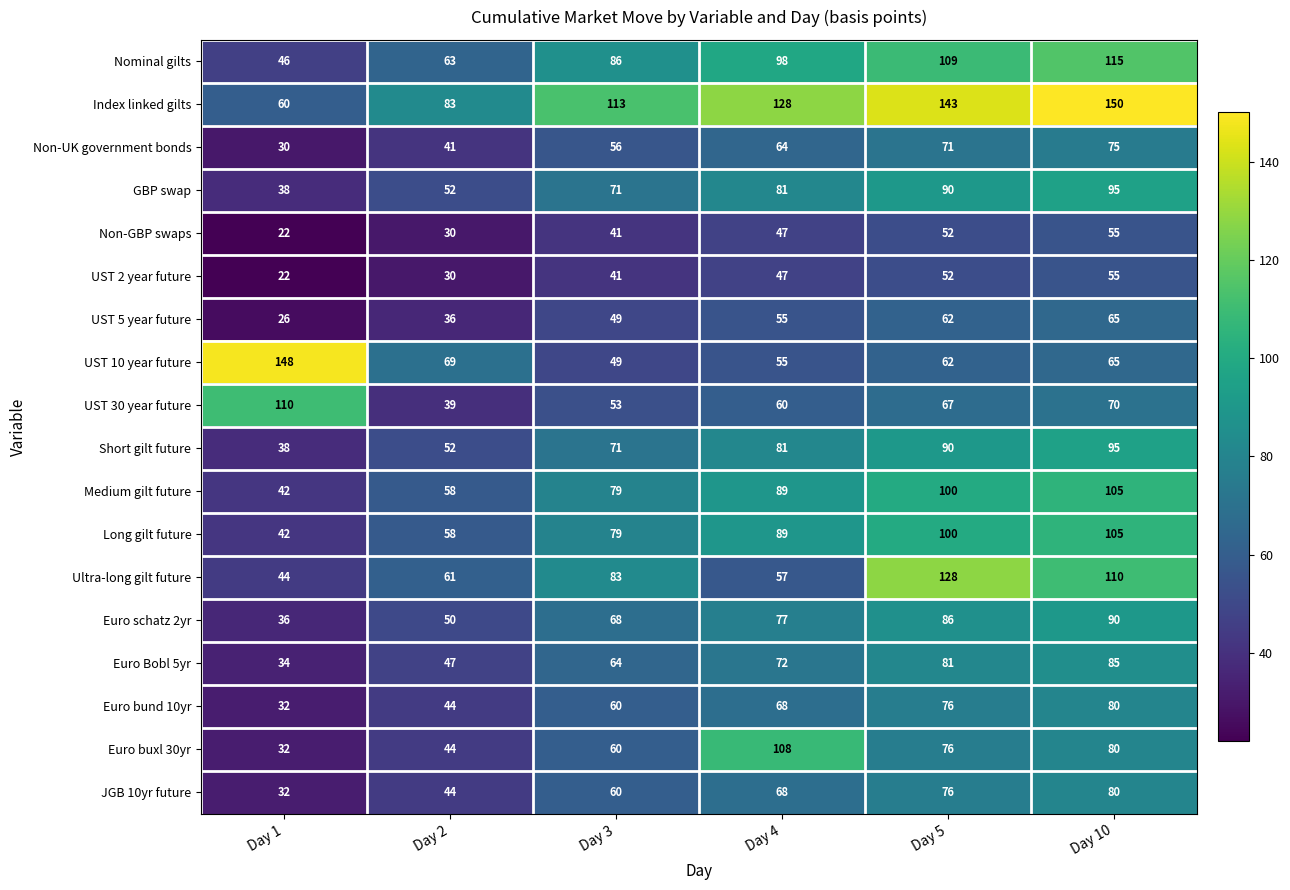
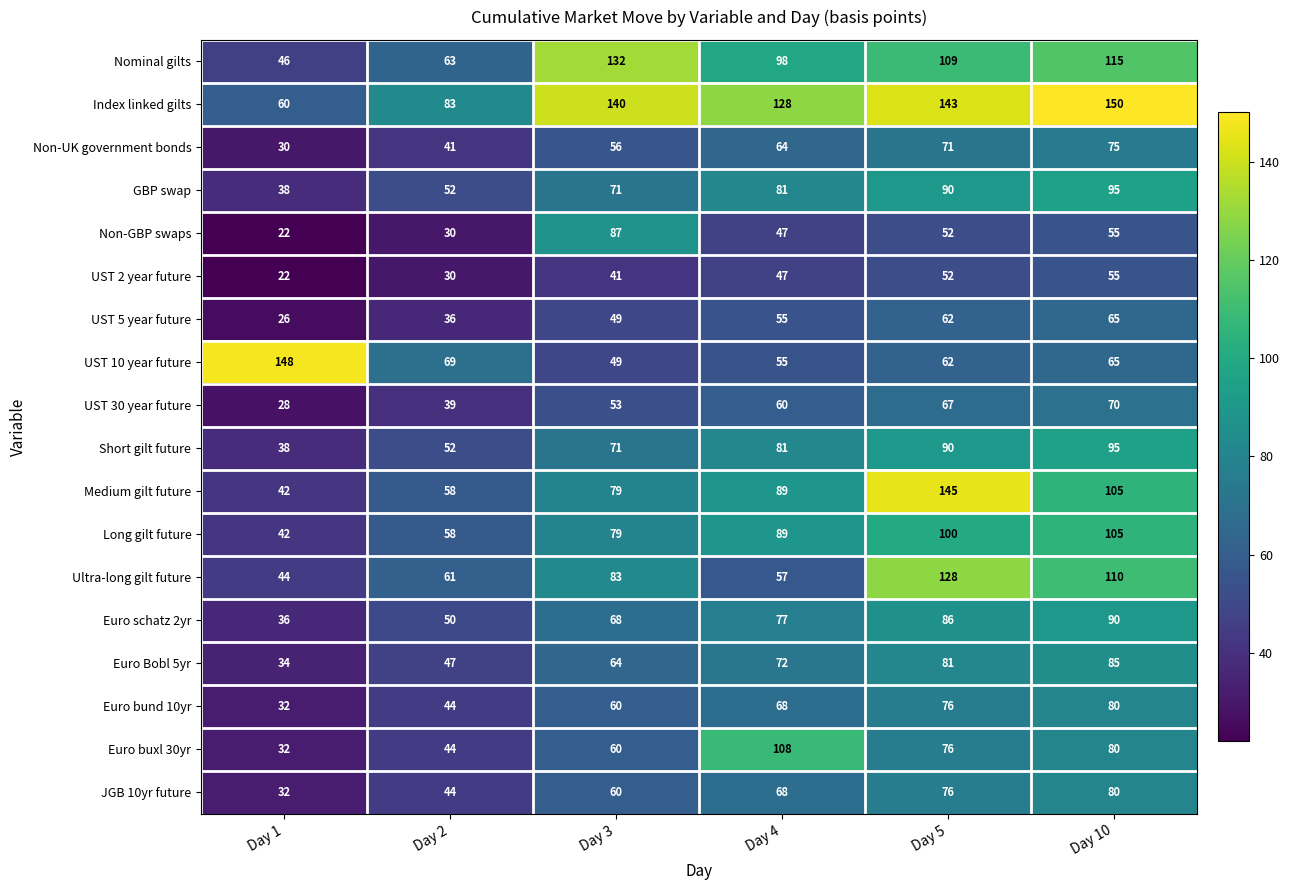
Nominal gilts, Day 3: 86 -> 132
Index linked gilts, Day 3: 113 -> 140
Non-GBP swaps, Day 3: 41 -> 87
UST 30 year future, Day 1: 110 -> 28
Medium gilt future, Day 5: 100 -> 145
